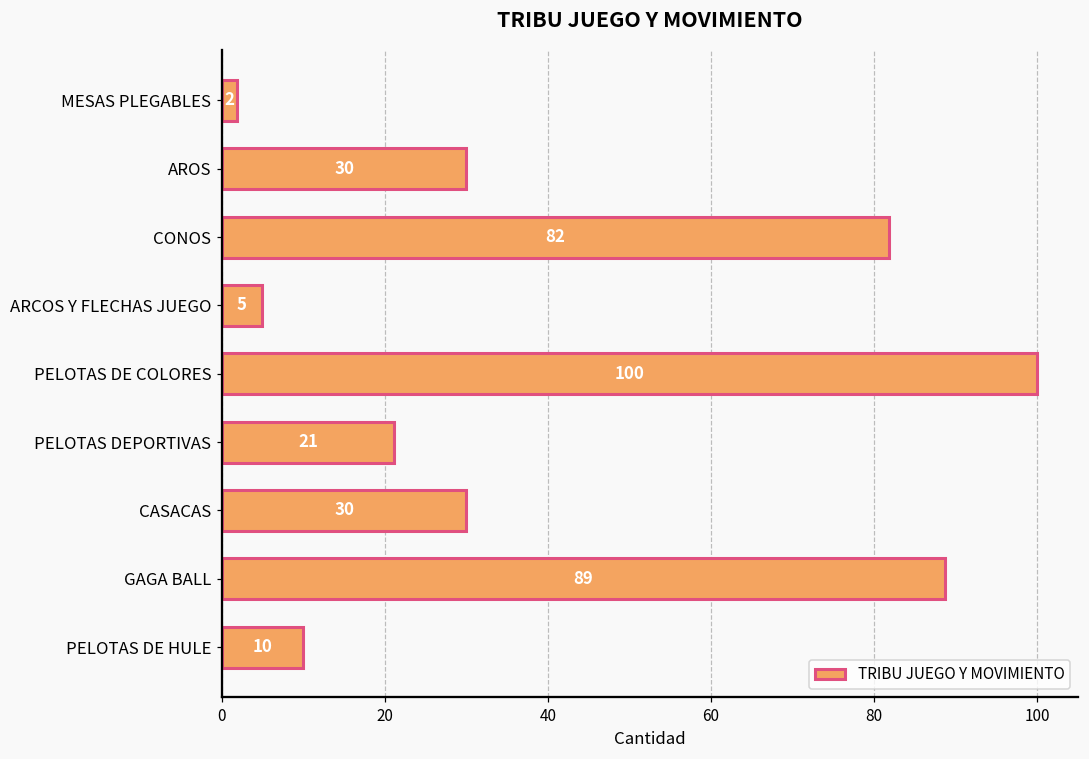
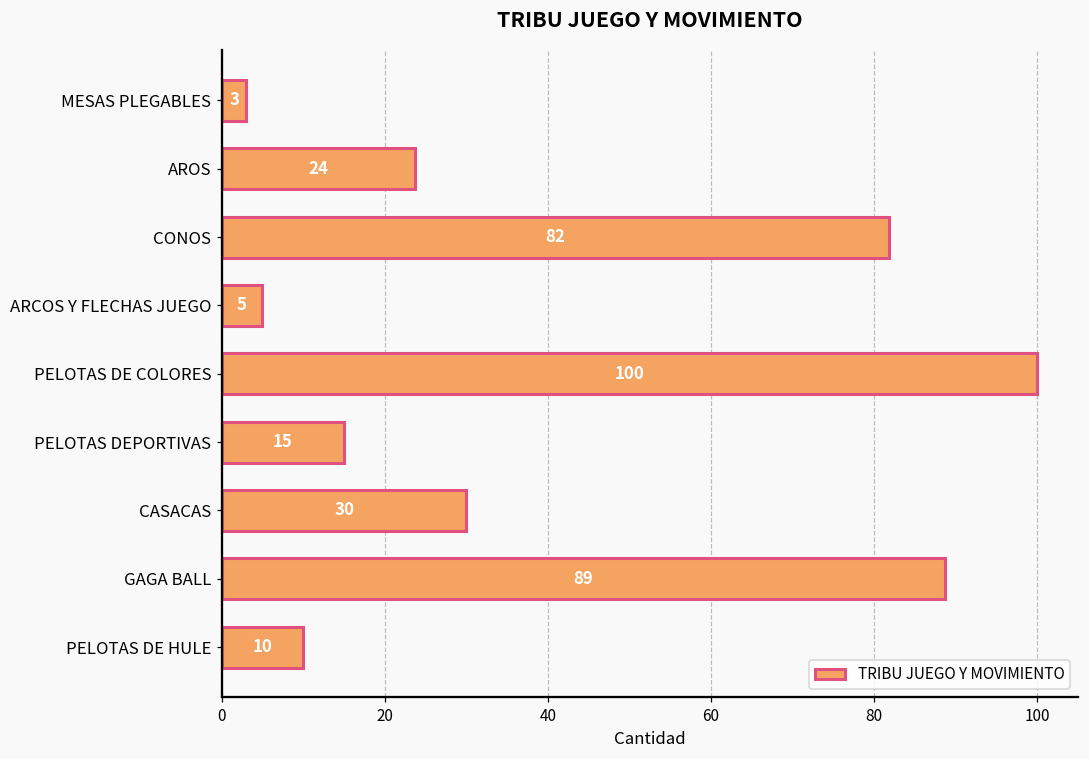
MESAS PLEGABLES: 2 -> 3
AROS: 30 -> 24
PELOTAS DEPORTIVAS: 21 -> 15
